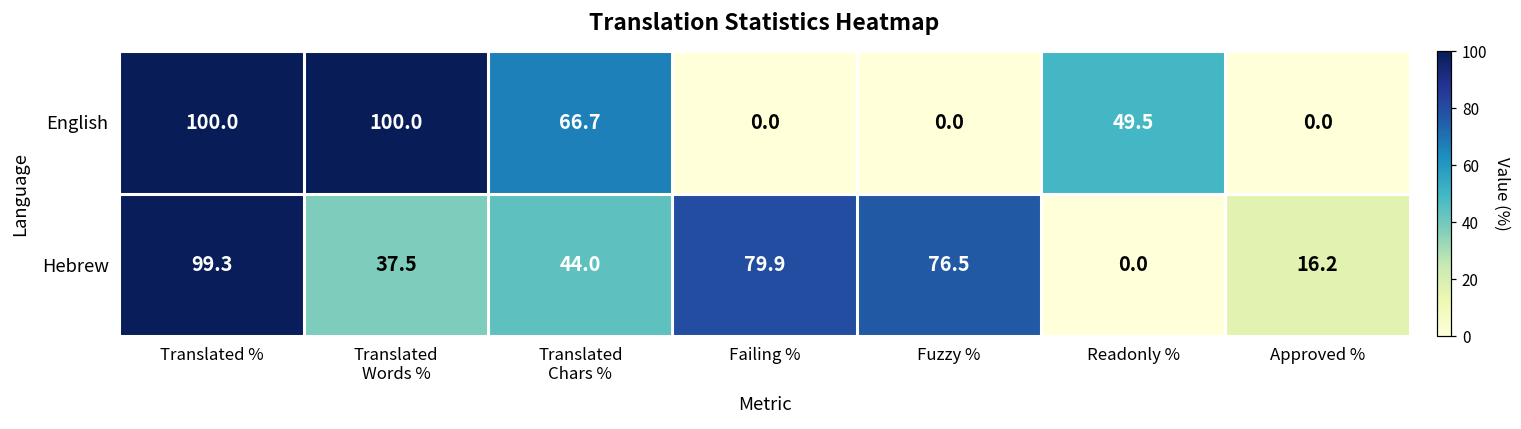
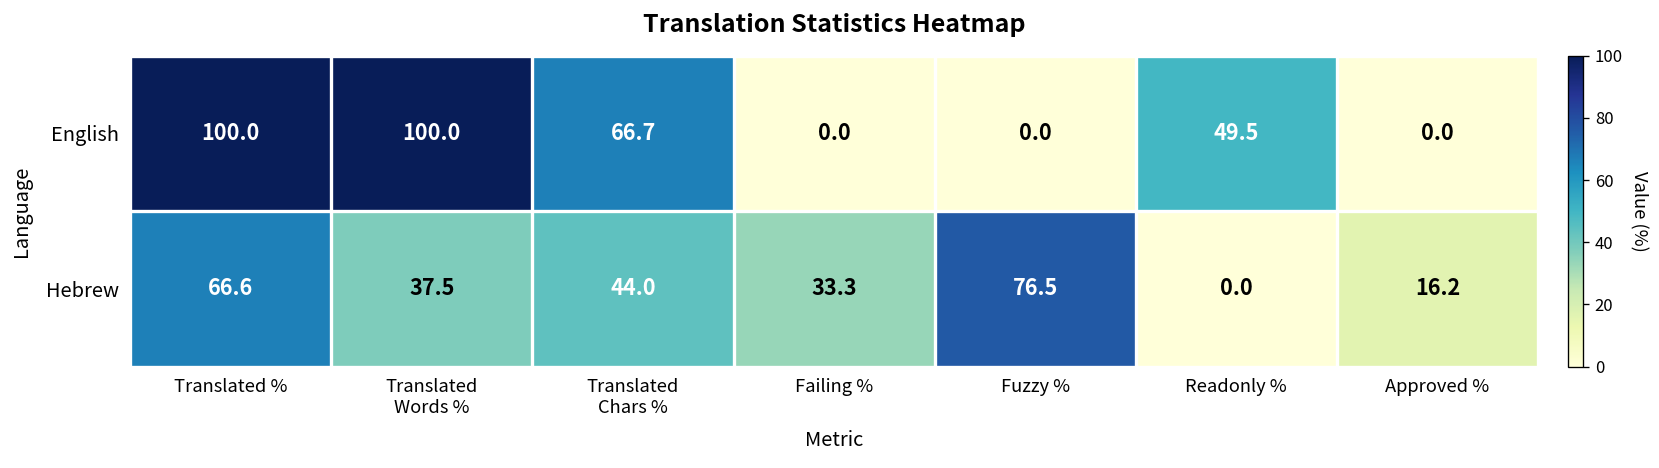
Hebrew, Translated %: 99.3 -> 66.6
Hebrew, Failing %: 79.9 -> 33.3
